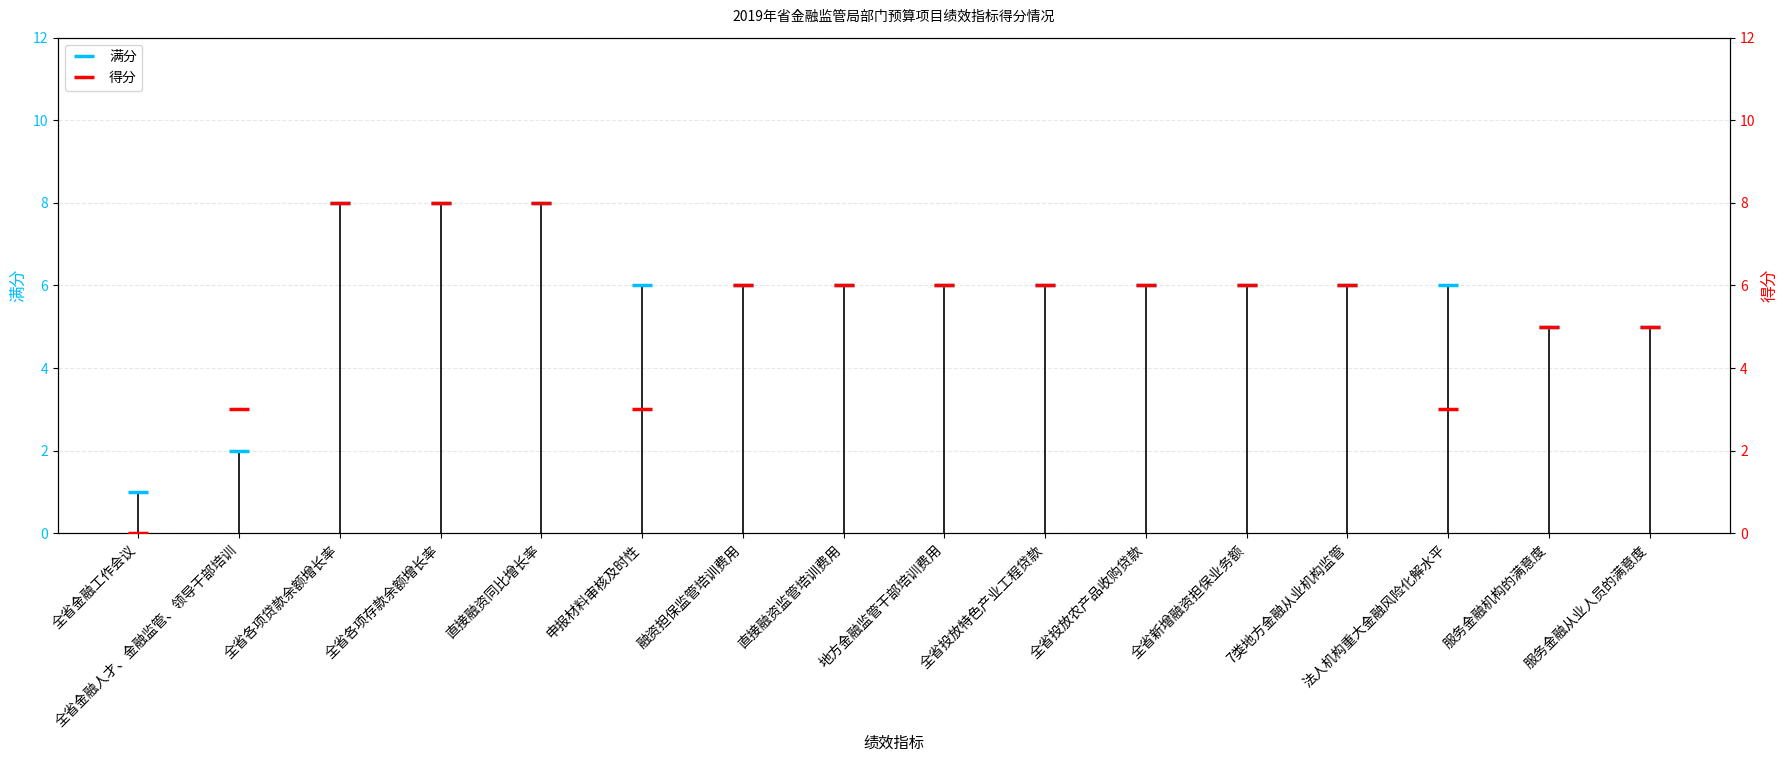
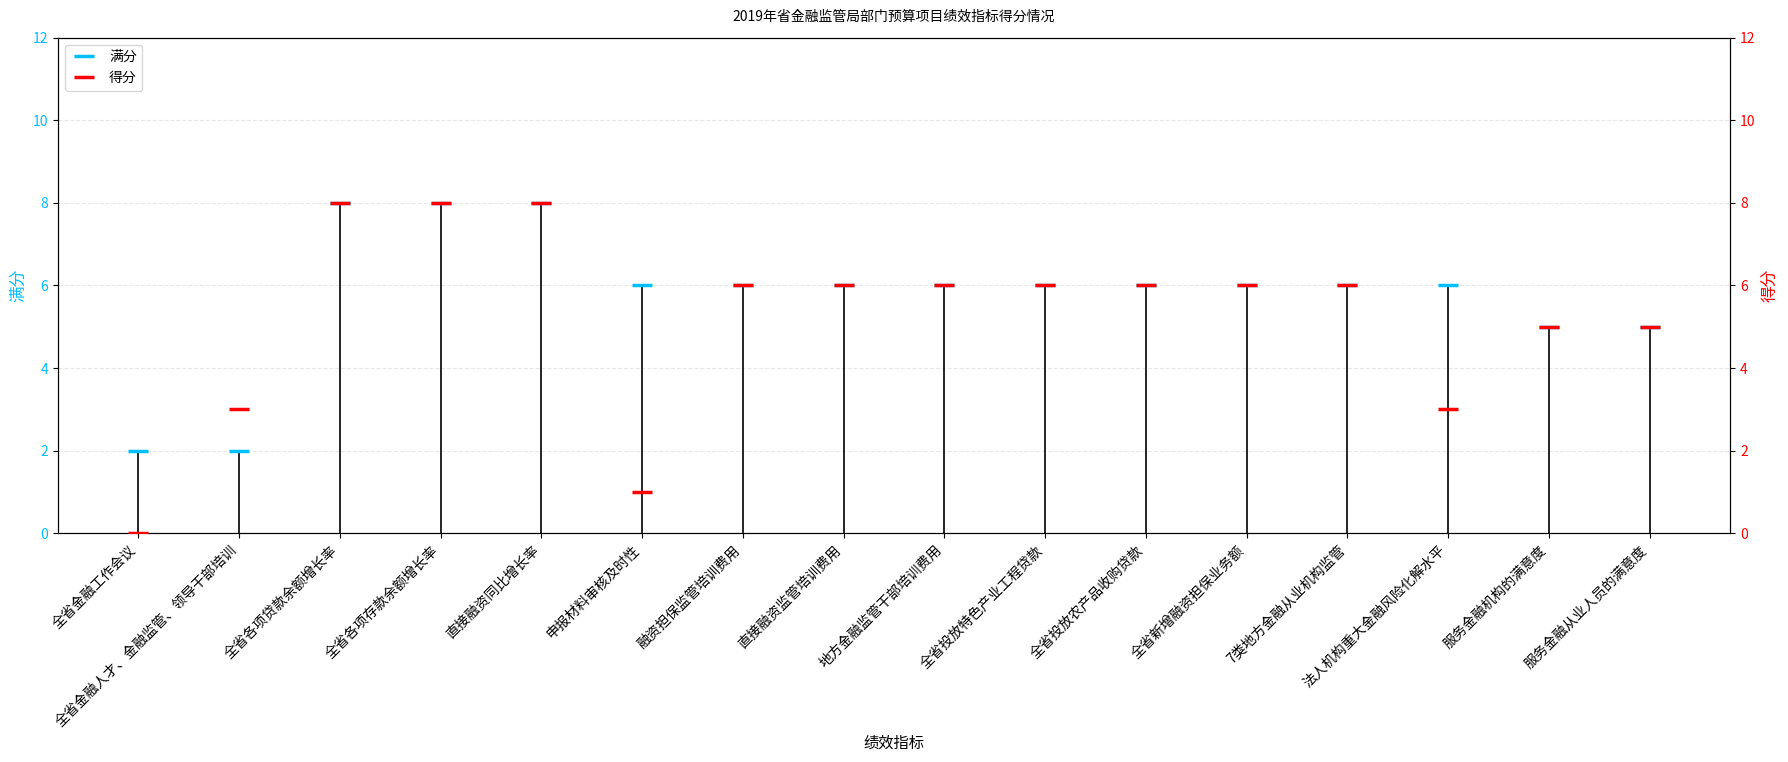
满分, 全省金融工作会议: 1 -> 2
得分, 申报材料审核及时性: 3 -> 1
